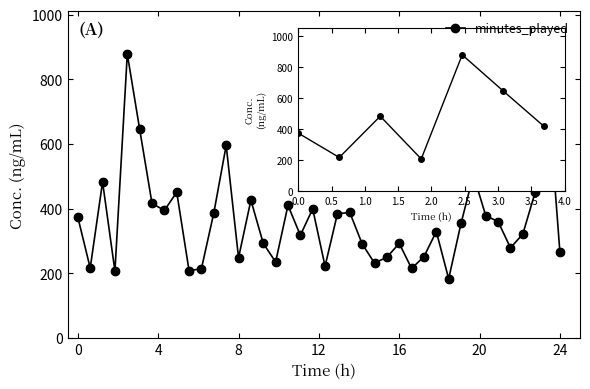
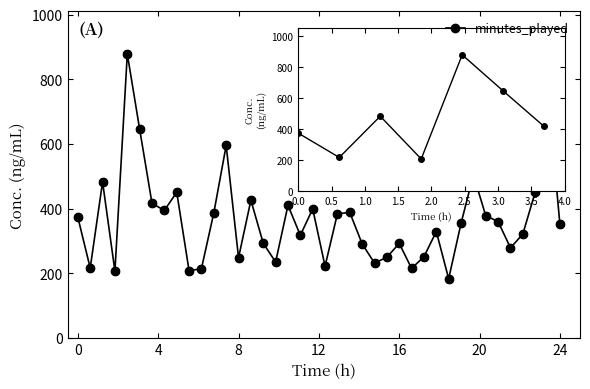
24: 270 -> 350
